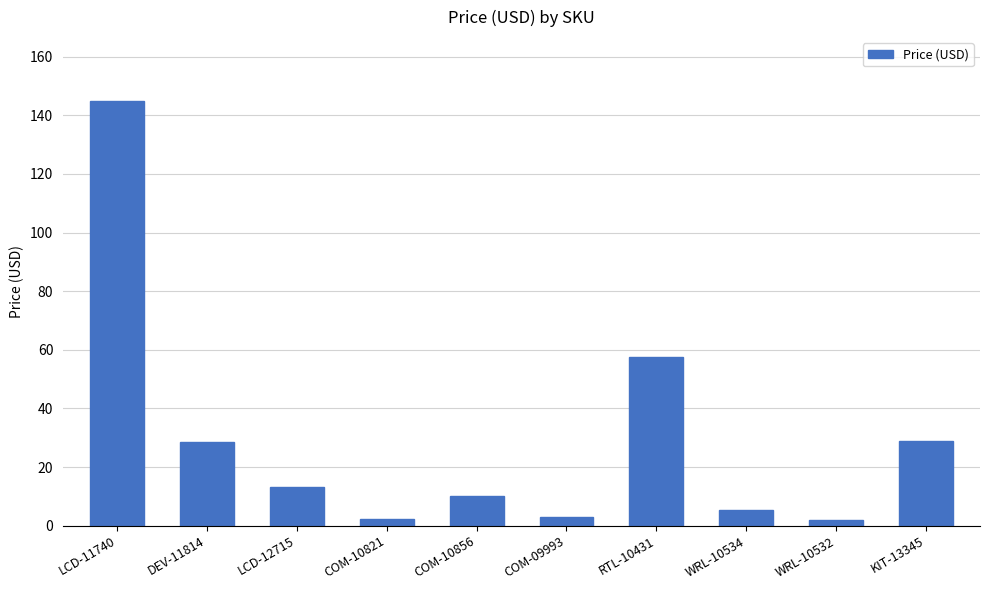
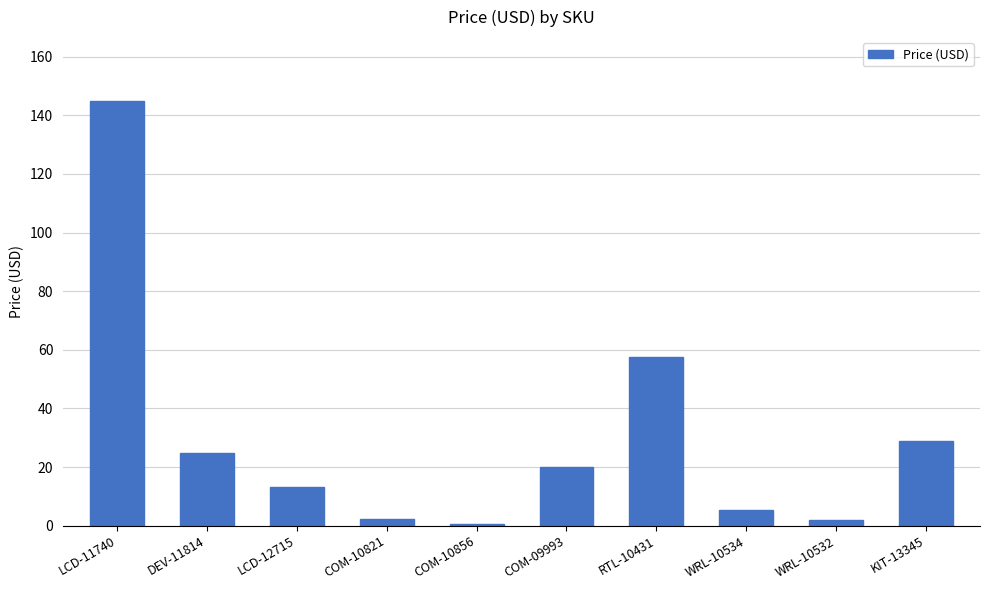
DEV-11814: 28 -> 25
COM-10856: 10 -> 1
COM-09993: 3 -> 20
